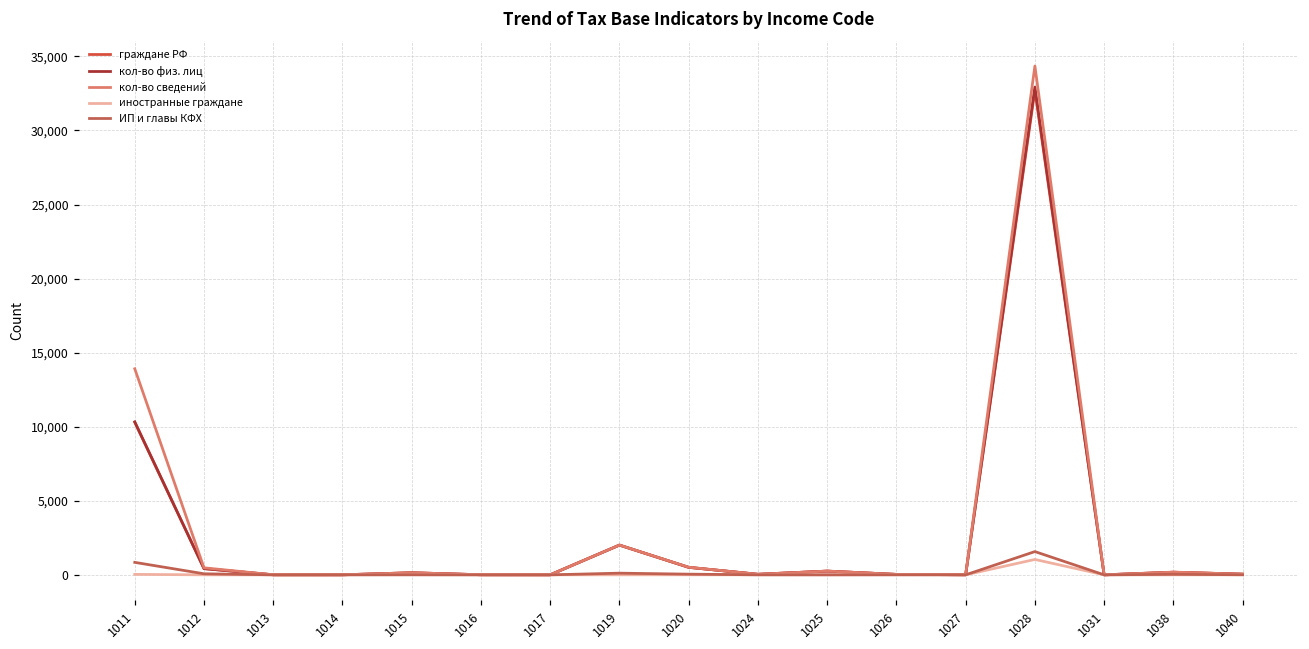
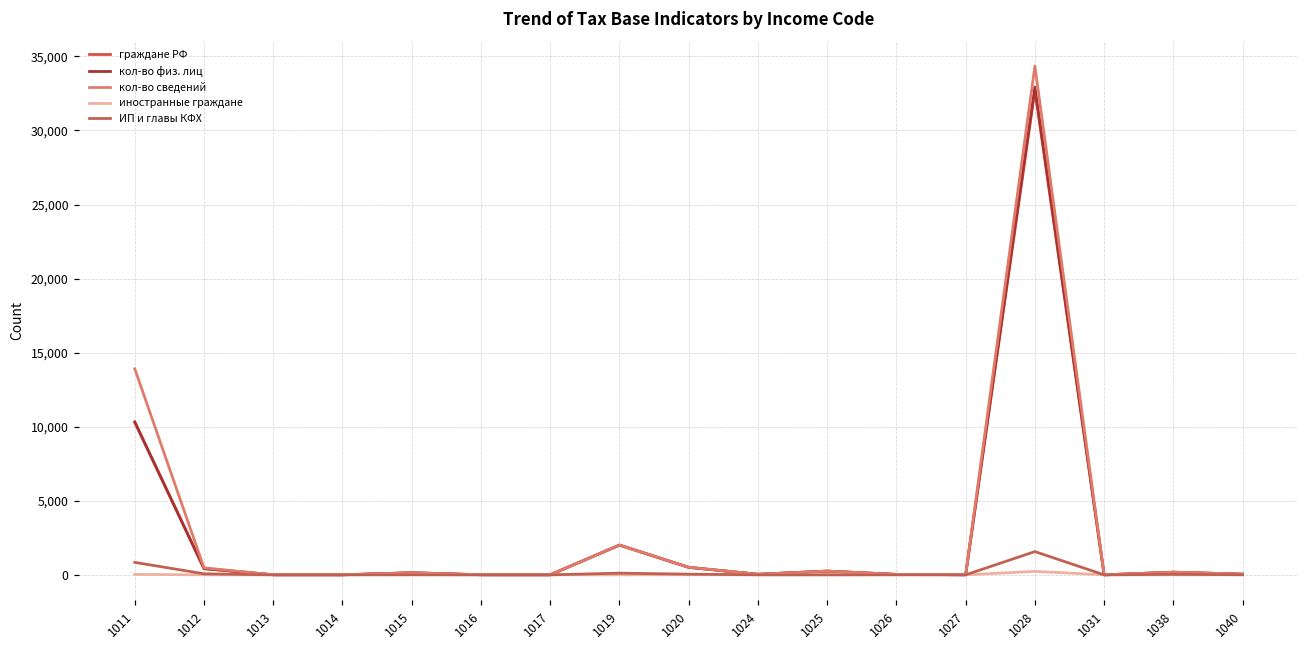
иностранные граждане, 1028: 1,000 -> 200
